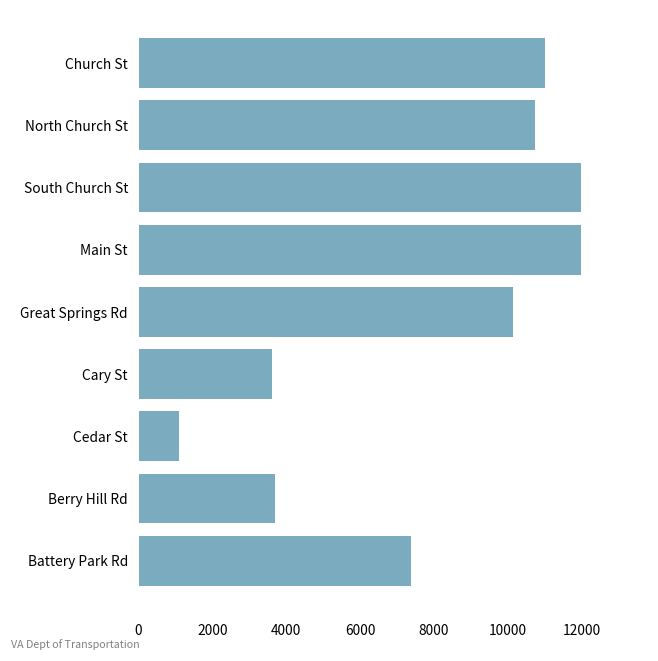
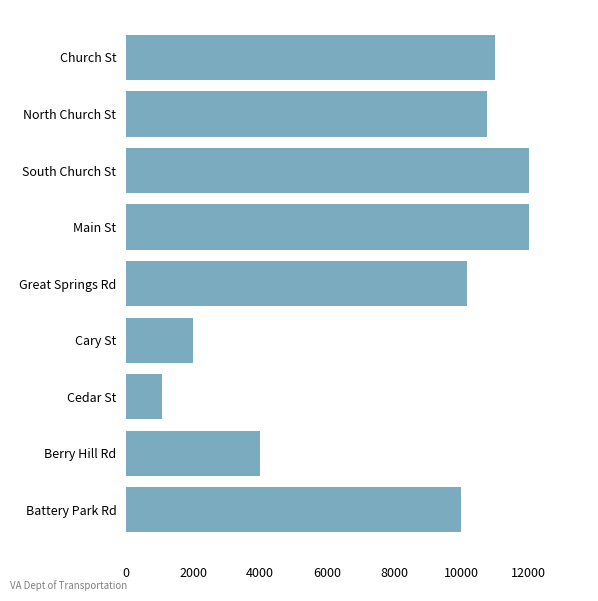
Cary St: 3600 -> 2000
Berry Hill Rd: 3700 -> 4000
Battery Park Rd: 7400 -> 10000
